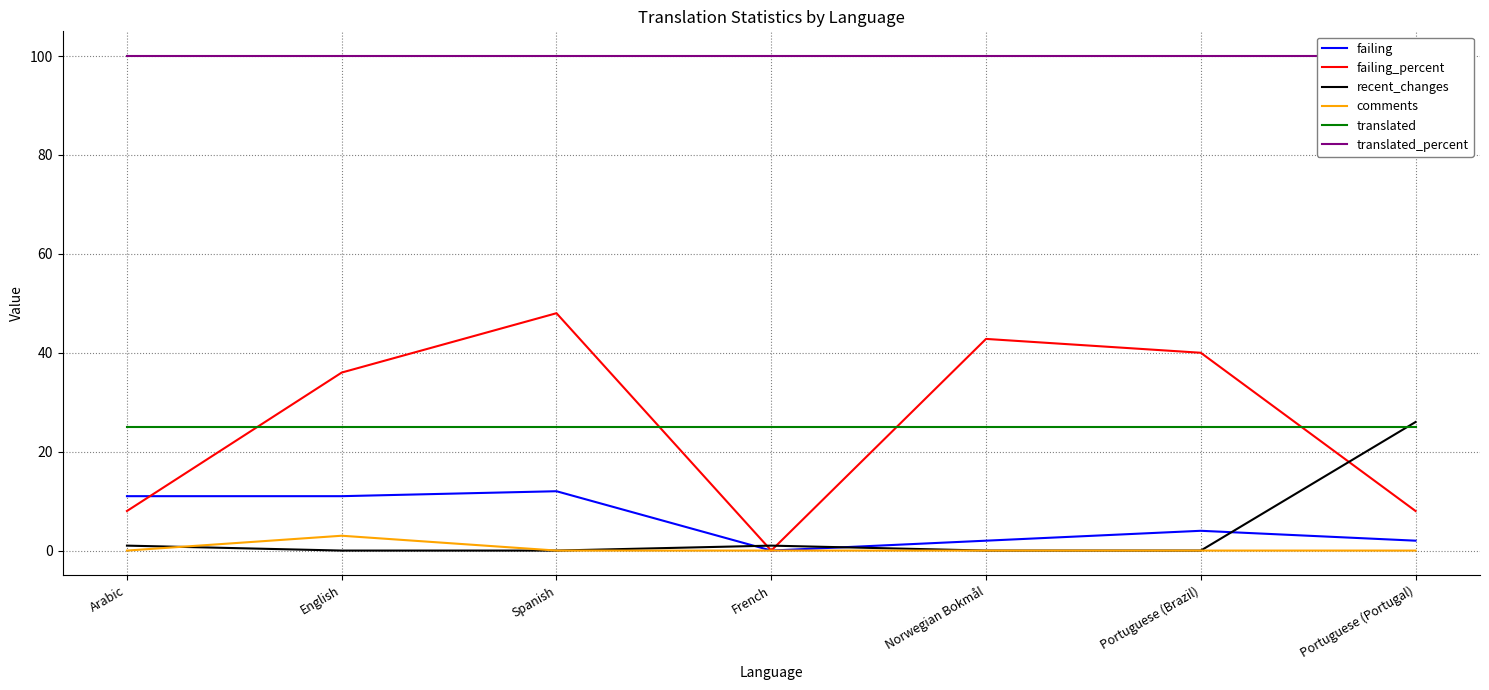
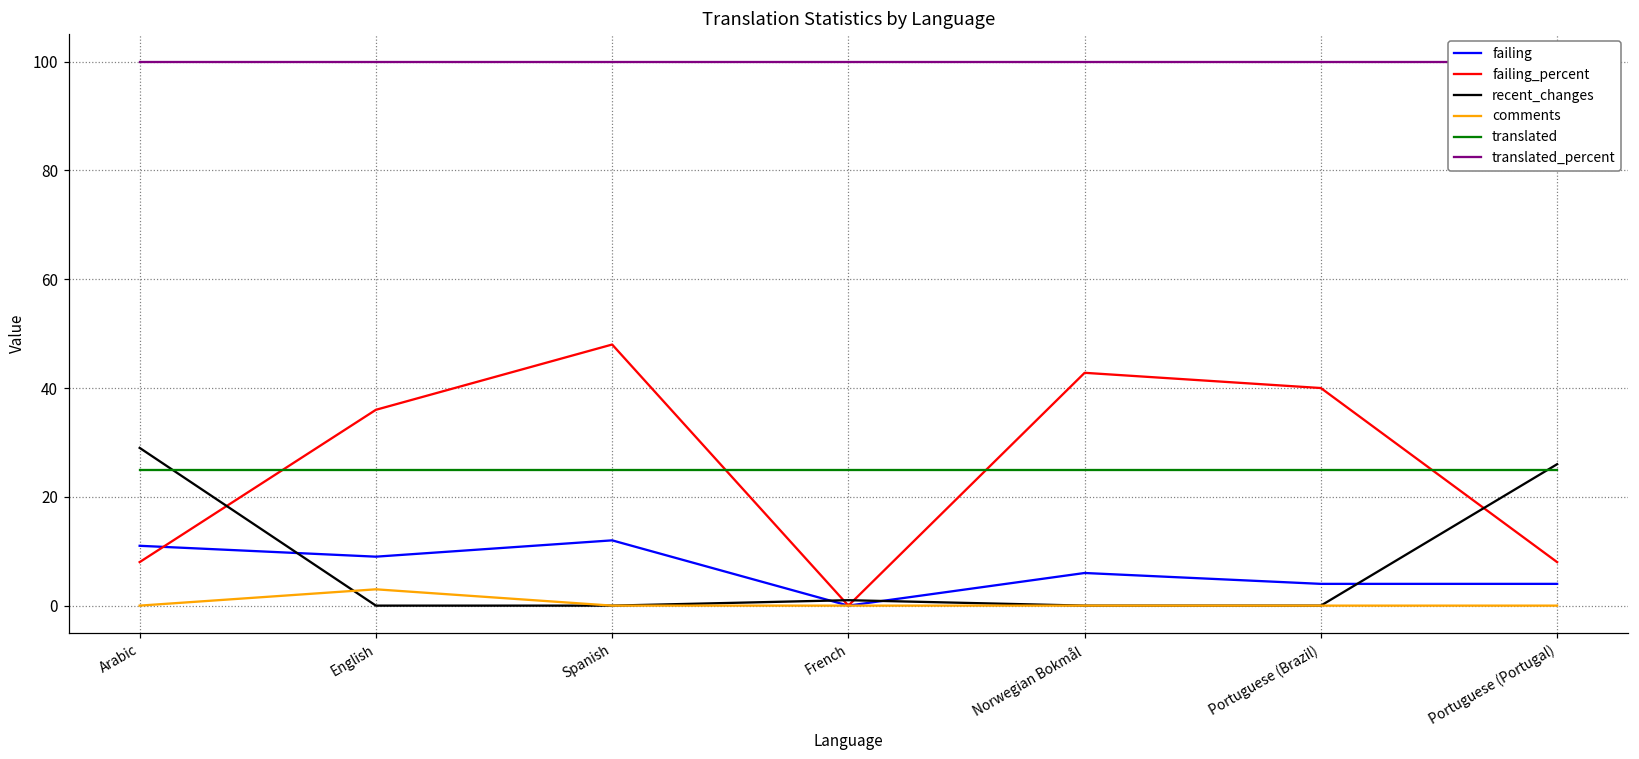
recent_changes, Arabic: 1 -> 29
failing, English: 11 -> 9
failing, Norwegian Bokmål: 2 -> 6
failing, Portuguese (Portugal): 2 -> 4
